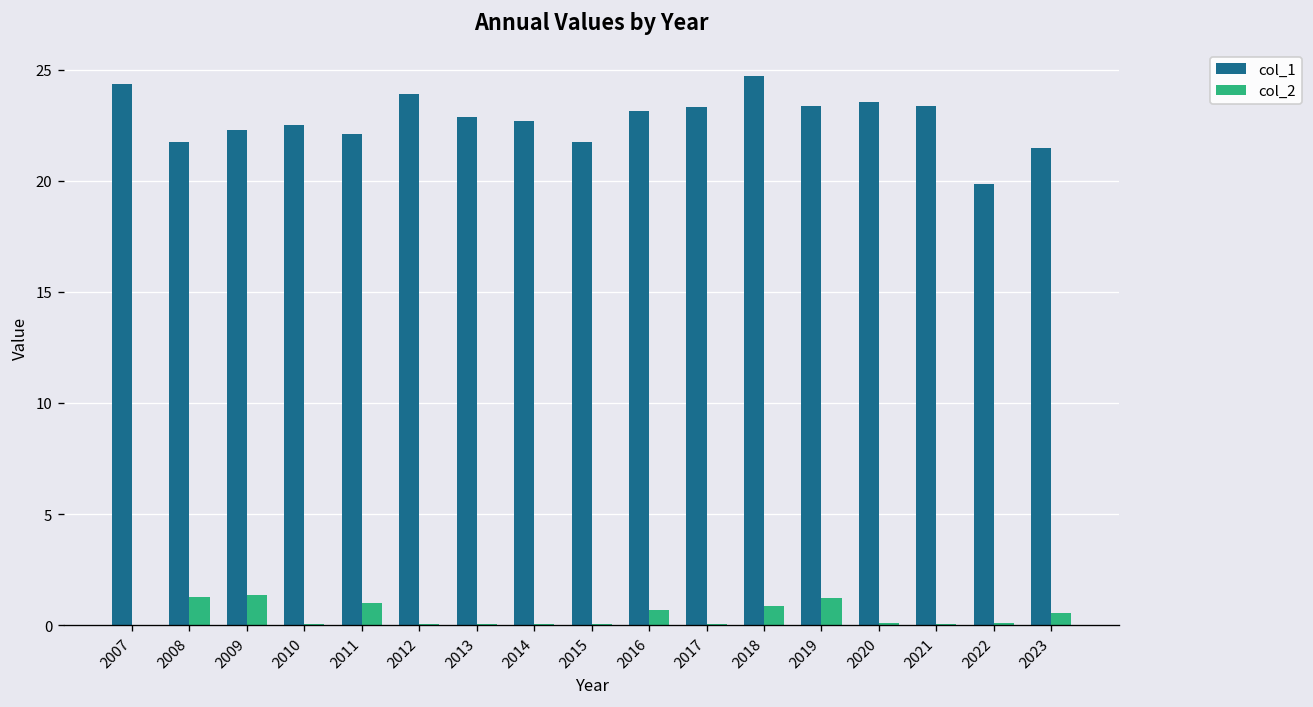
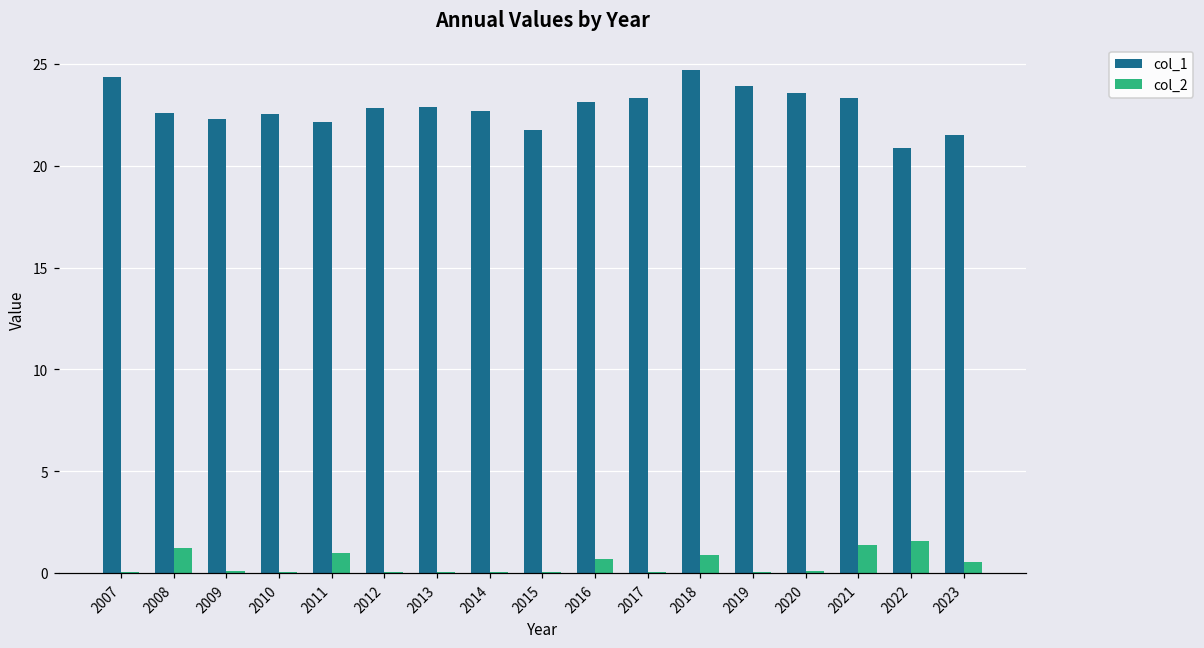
col_1, 2008: 21.7 -> 22.6
col_2, 2009: 1.4 -> 0.1
col_1, 2012: 23.9 -> 22.8
col_1, 2019: 23.4 -> 23.9
col_2, 2019: 1.2 -> 0.0
col_2, 2021: 0.1 -> 1.3
col_1, 2022: 19.8 -> 20.9
col_2, 2022: 0.1 -> 1.6
